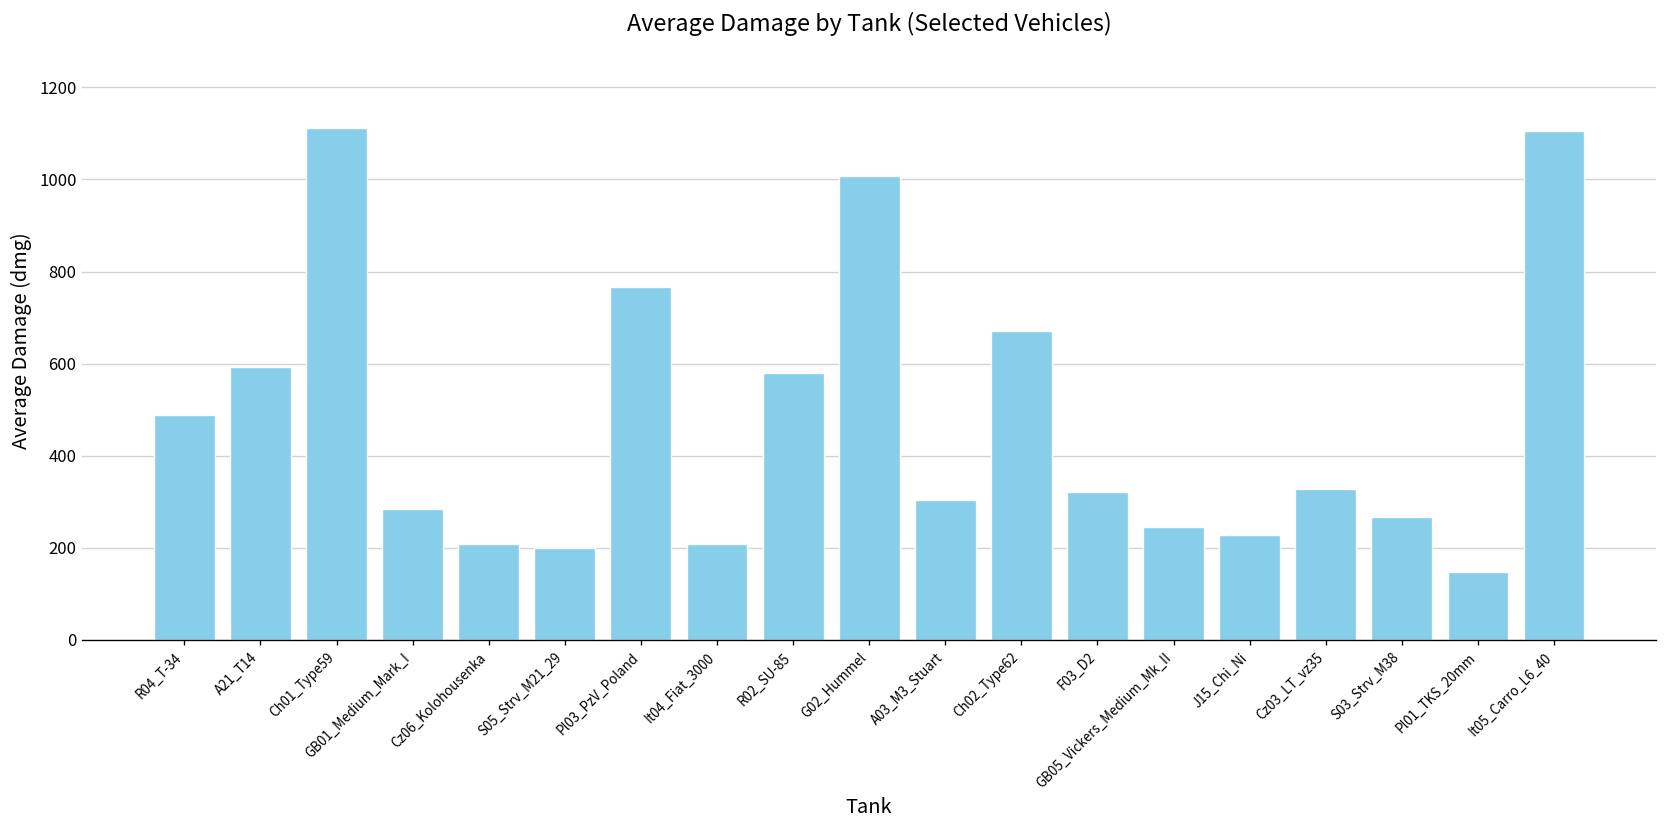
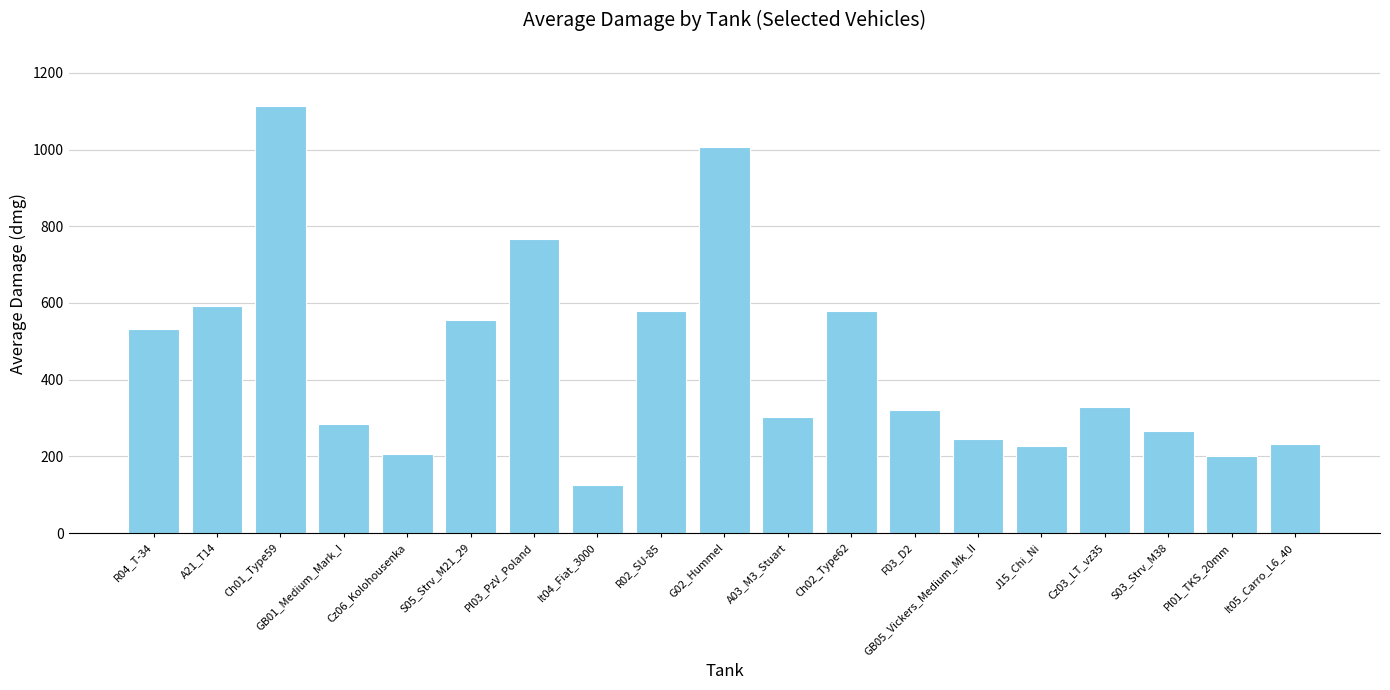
R04_T-34: 490 -> 530
S05_Strv_M21_29: 200 -> 560
It04_Fiat_3000: 210 -> 130
Ch02_Type62: 670 -> 580
Pl01_TKS_20mm: 150 -> 200
It05_Carro_L6_40: 1100 -> 230
